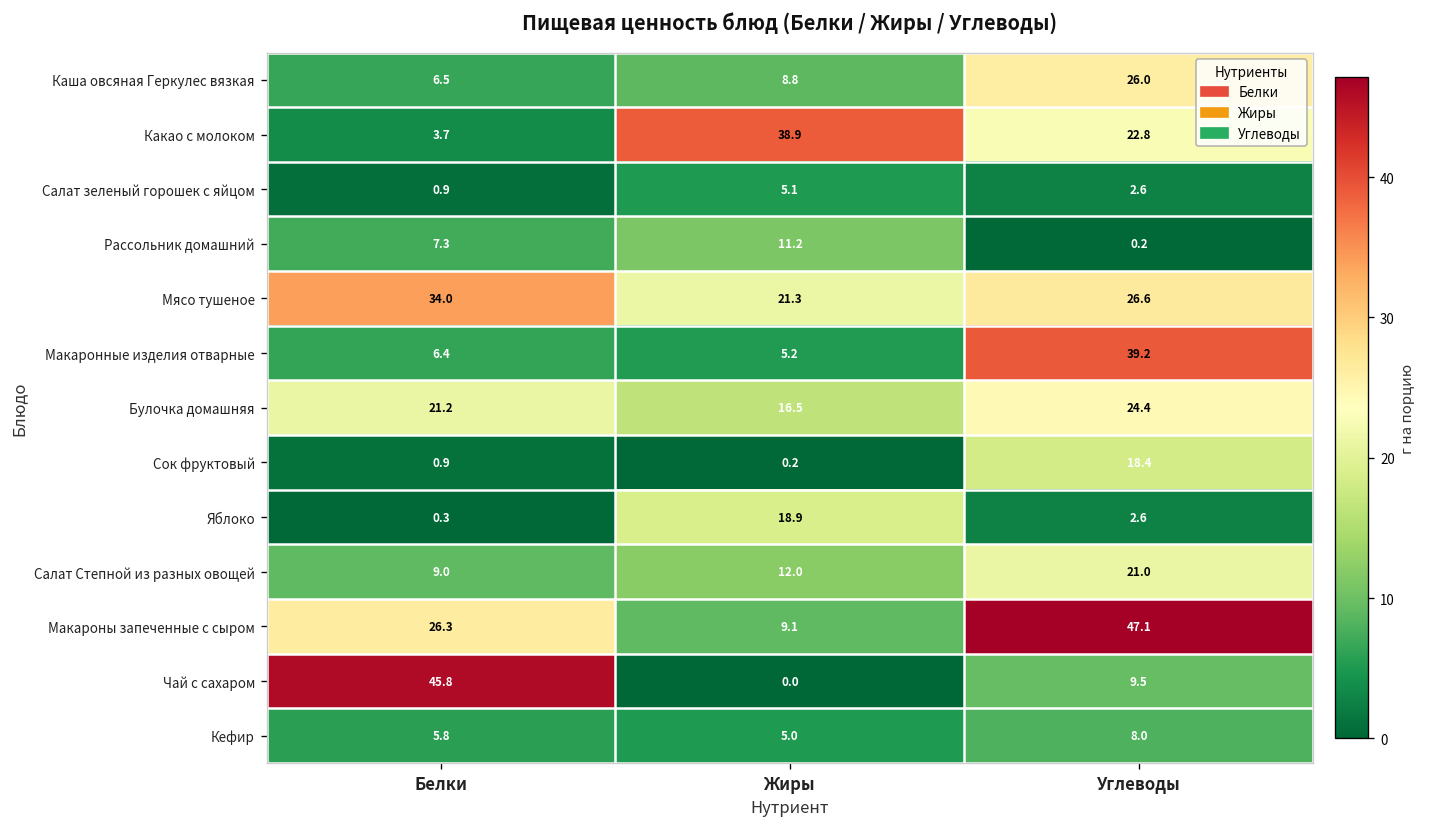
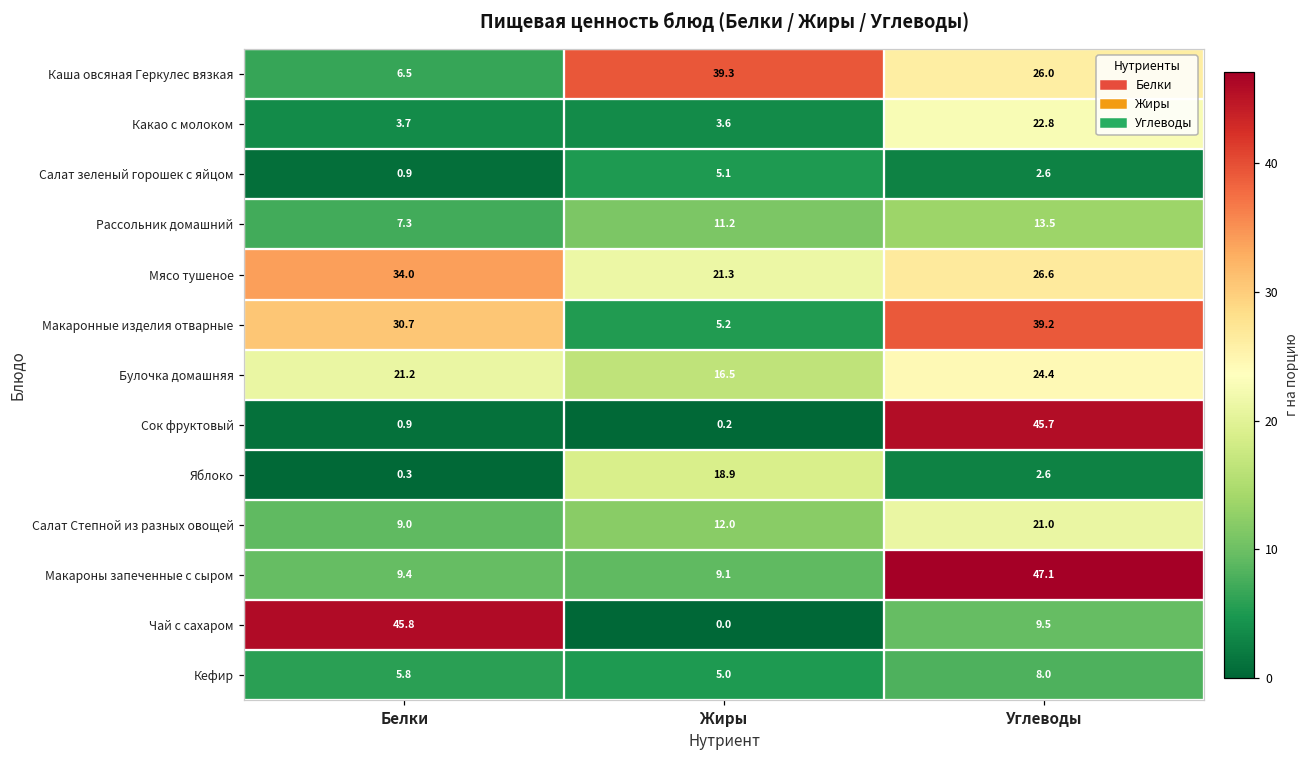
Каша овсяная Геркулес вязкая, Жиры: 8.8 -> 39.3
Какао с молоком, Жиры: 38.9 -> 3.6
Рассольник домашний, Углеводы: 0.2 -> 13.5
Макаронные изделия отварные, Белки: 6.4 -> 30.7
Сок фруктовый, Углеводы: 18.4 -> 45.7
Макароны запеченные с сыром, Белки: 26.3 -> 9.4
